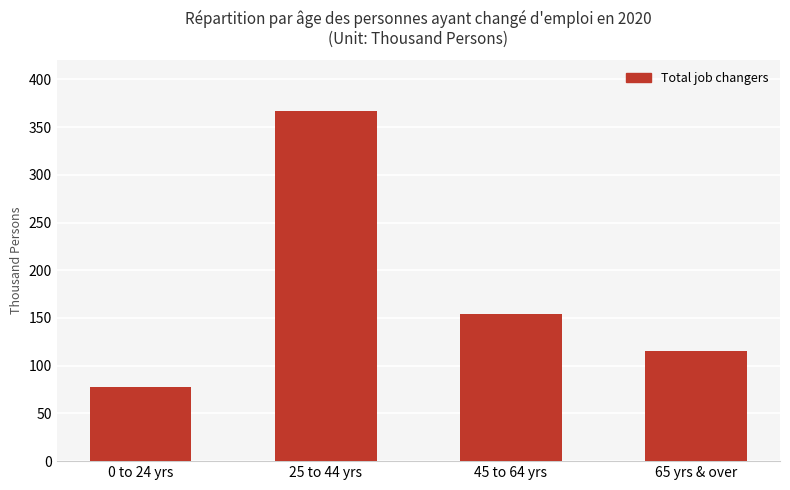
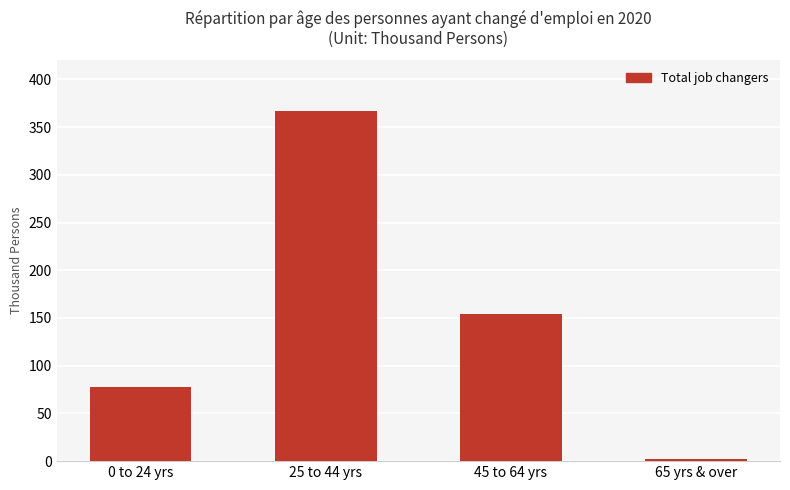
65 yrs & over: 120 -> 0
